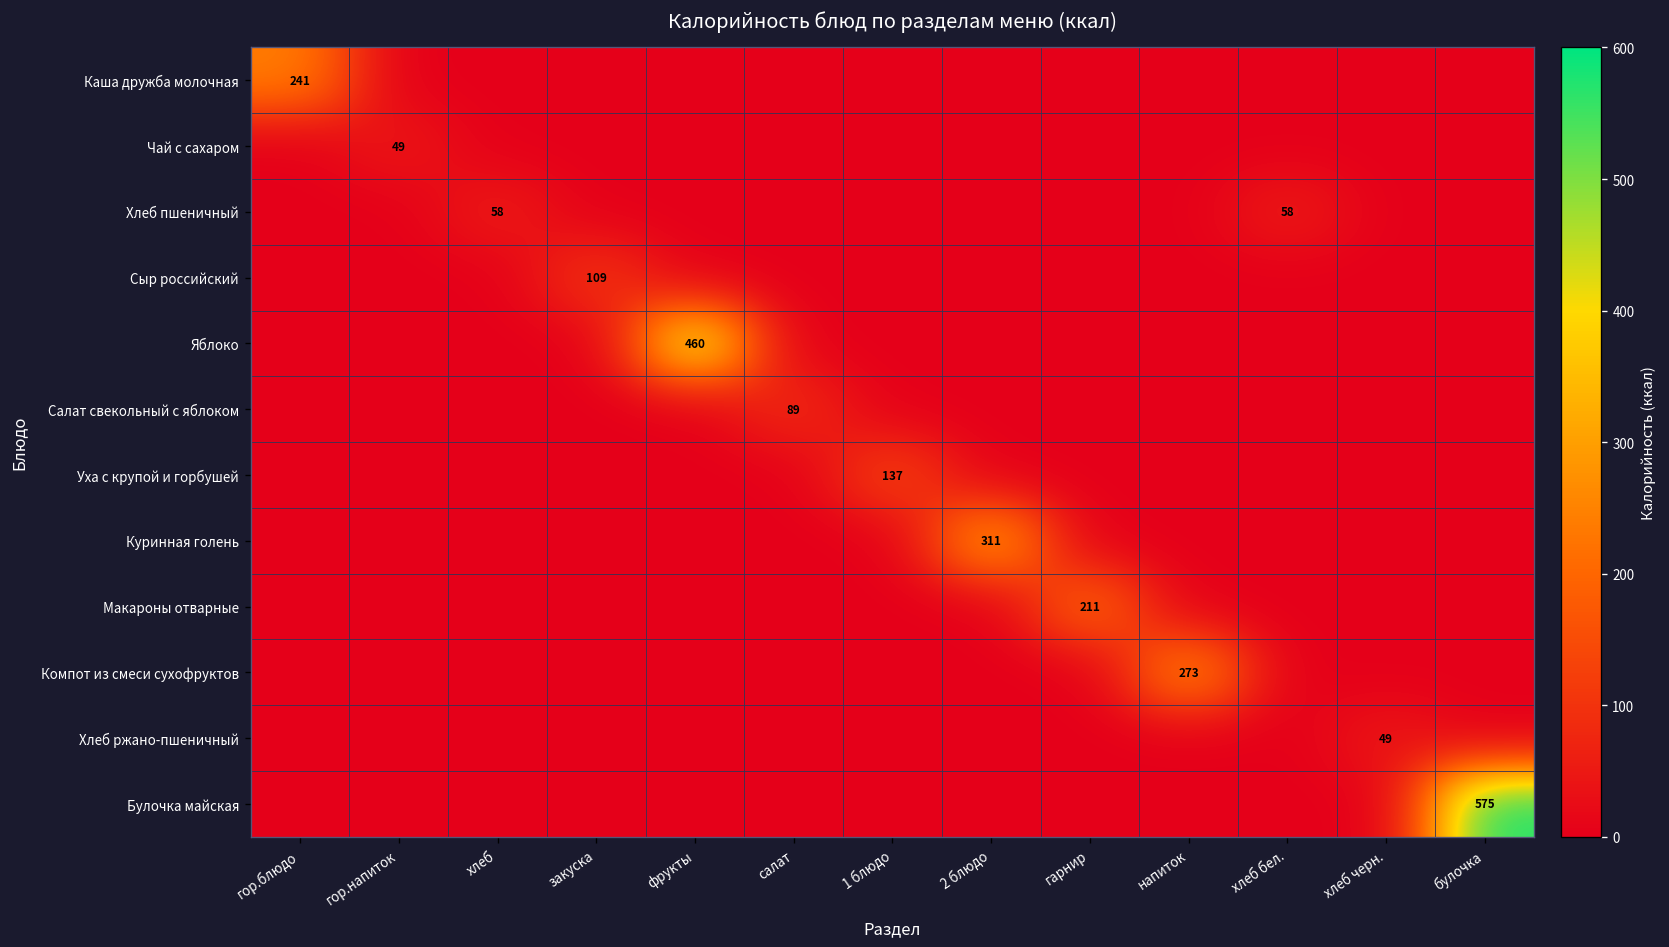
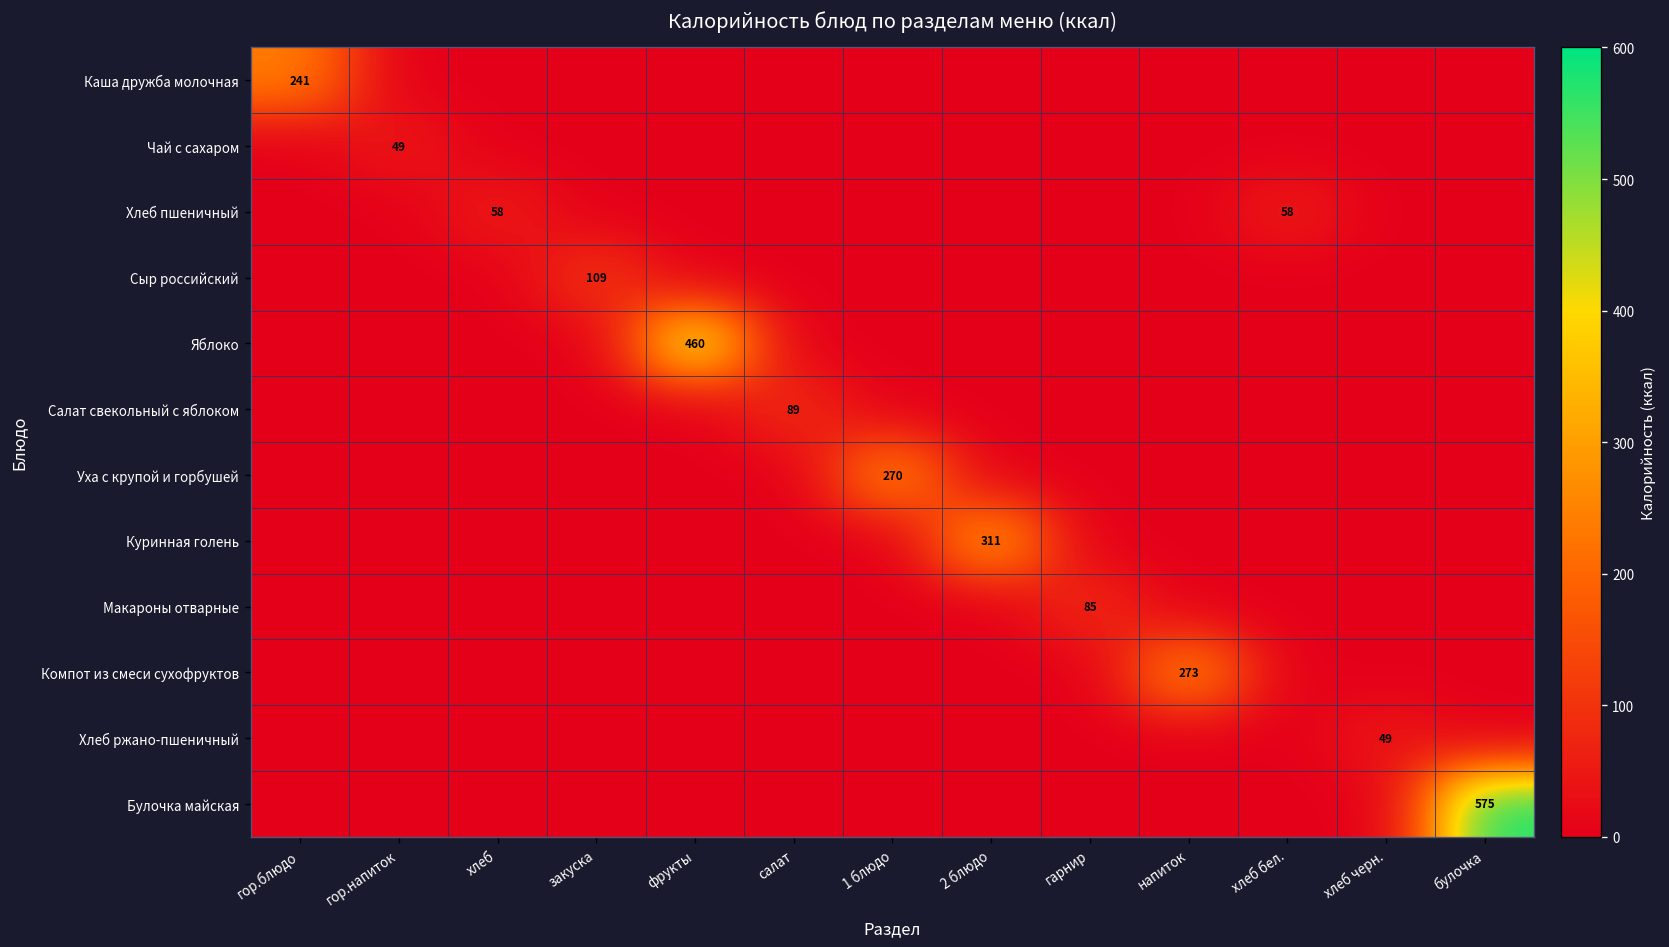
Уха с крупой и горбушей, 1 блюдо: 137 -> 270
Макароны отварные, гарнир: 211 -> 85
